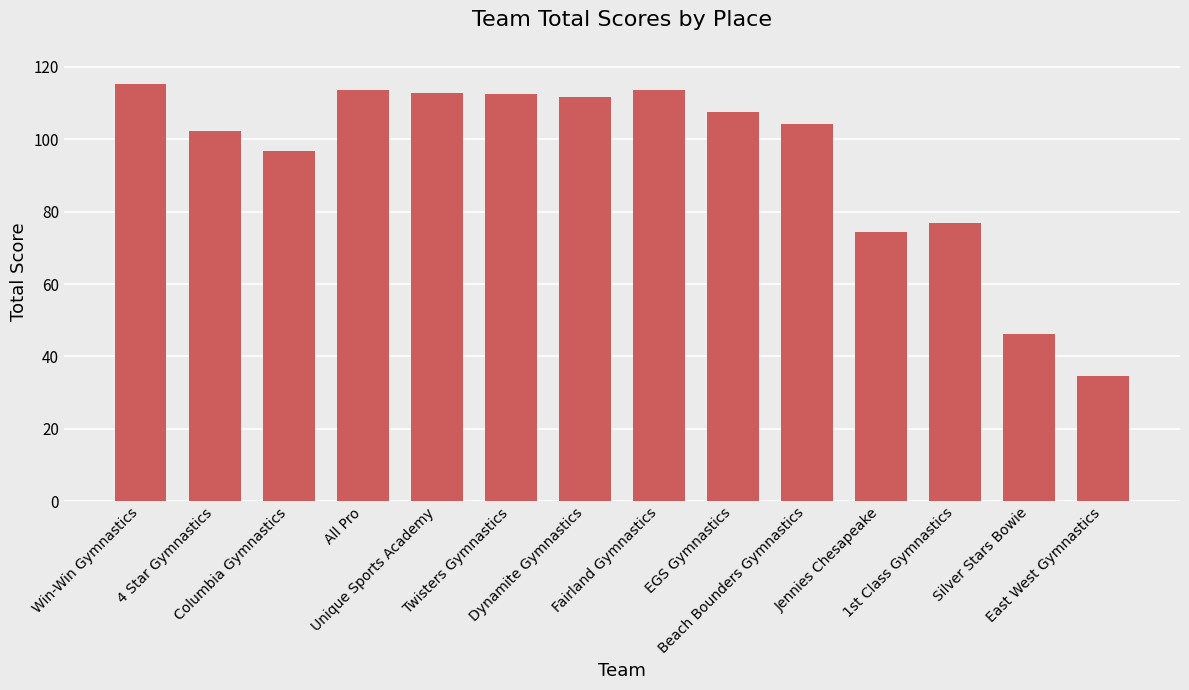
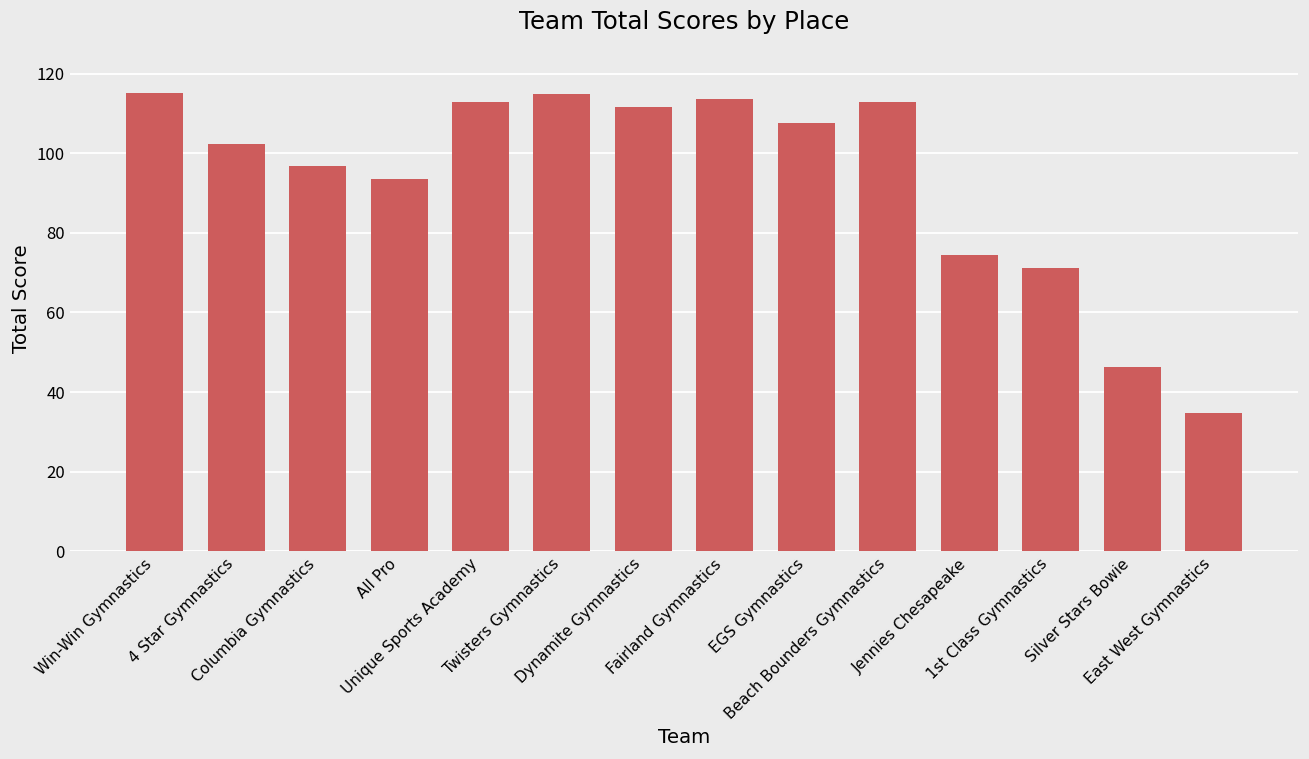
All Pro: 114 -> 94
Twisters Gymnastics: 113 -> 115
Beach Bounders Gymnastics: 104 -> 113
1st Class Gymnastics: 77 -> 71
